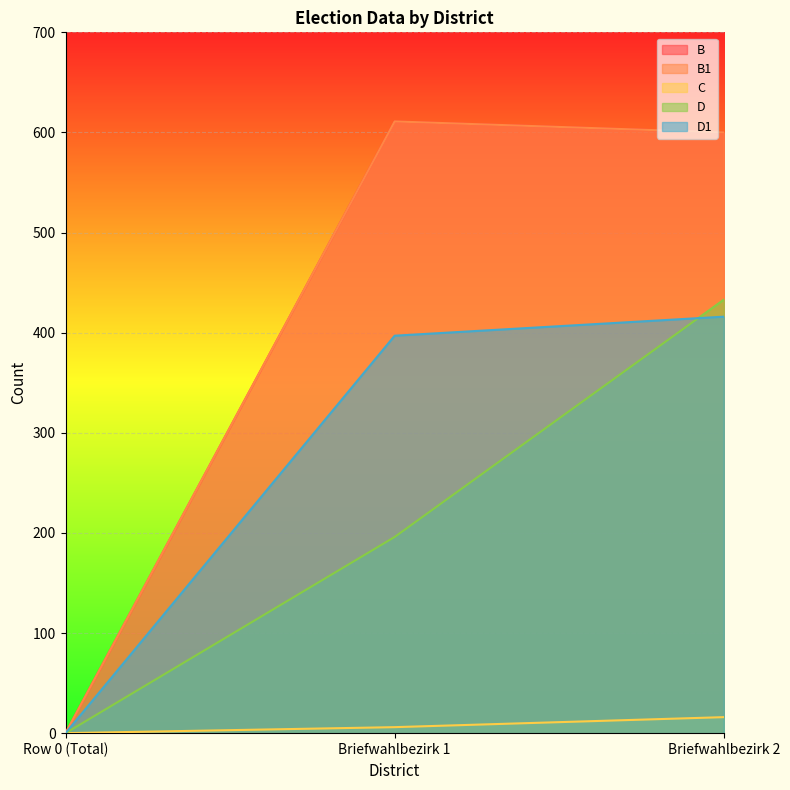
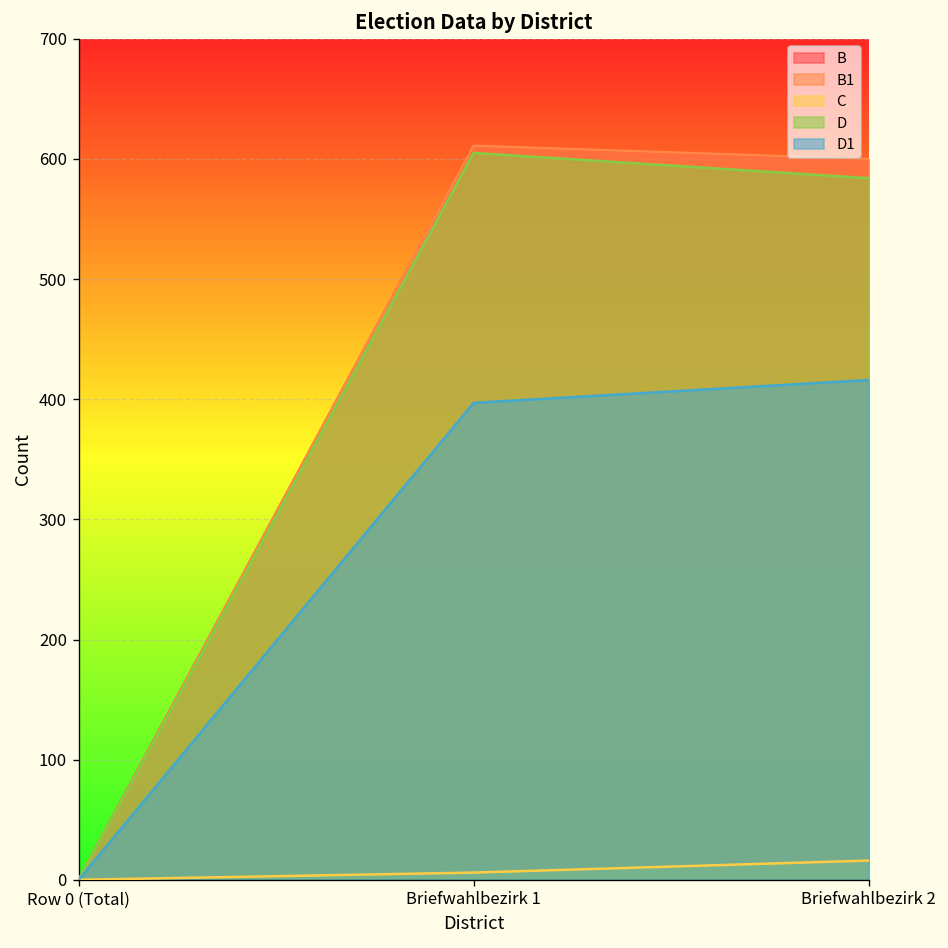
D, Briefwahlbezirk 1: 196 -> 605
D, Briefwahlbezirk 2: 433 -> 584
